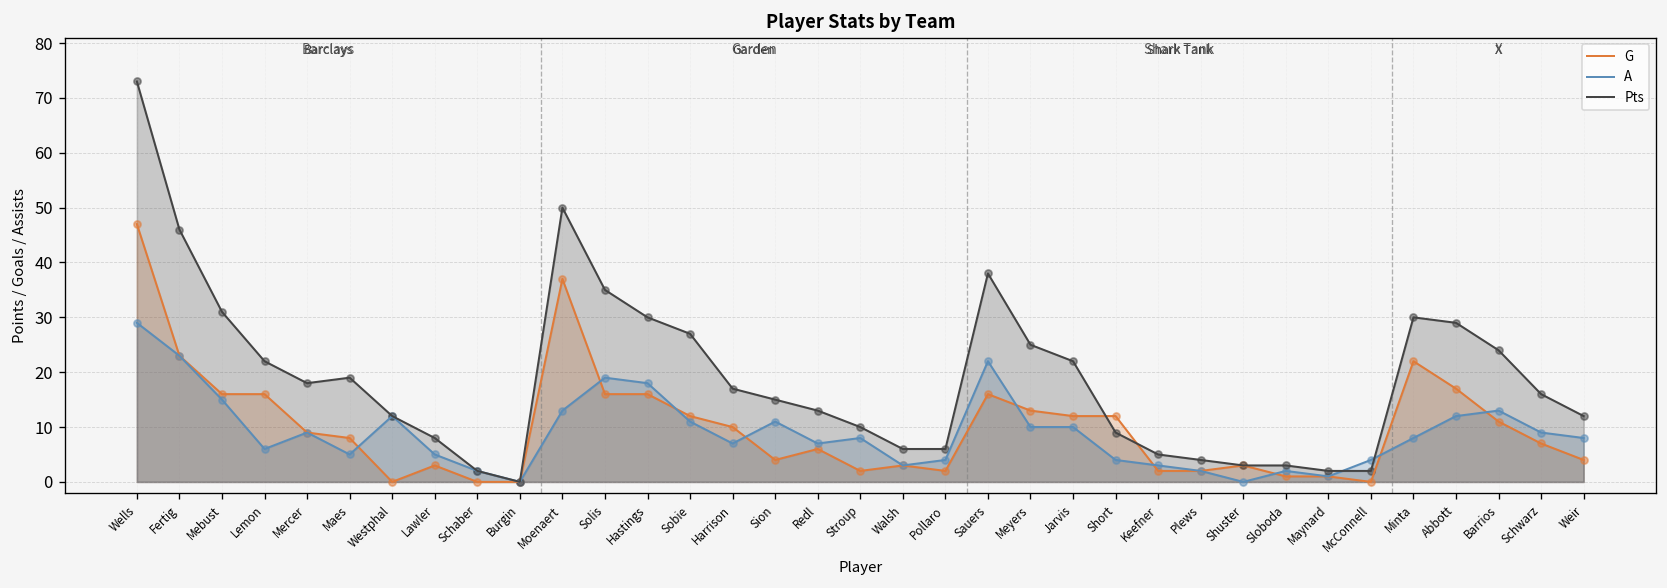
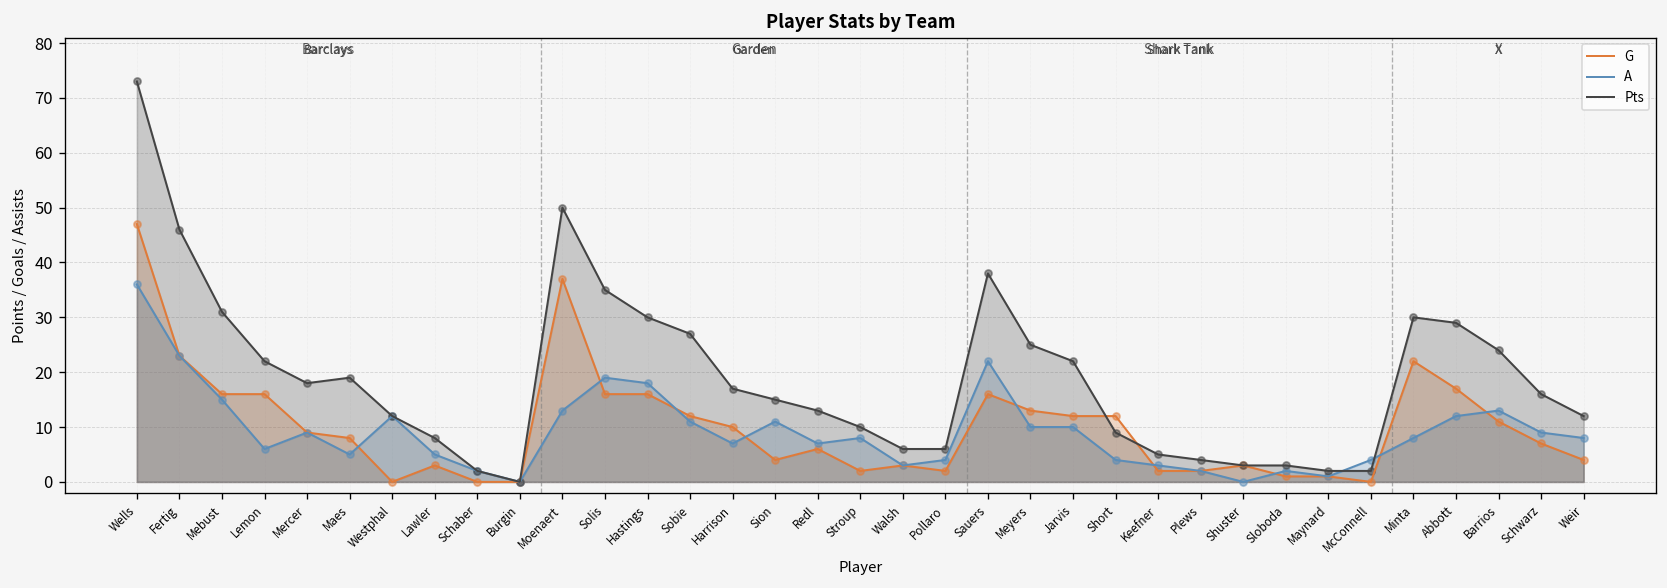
A, Wells: 29 -> 36
